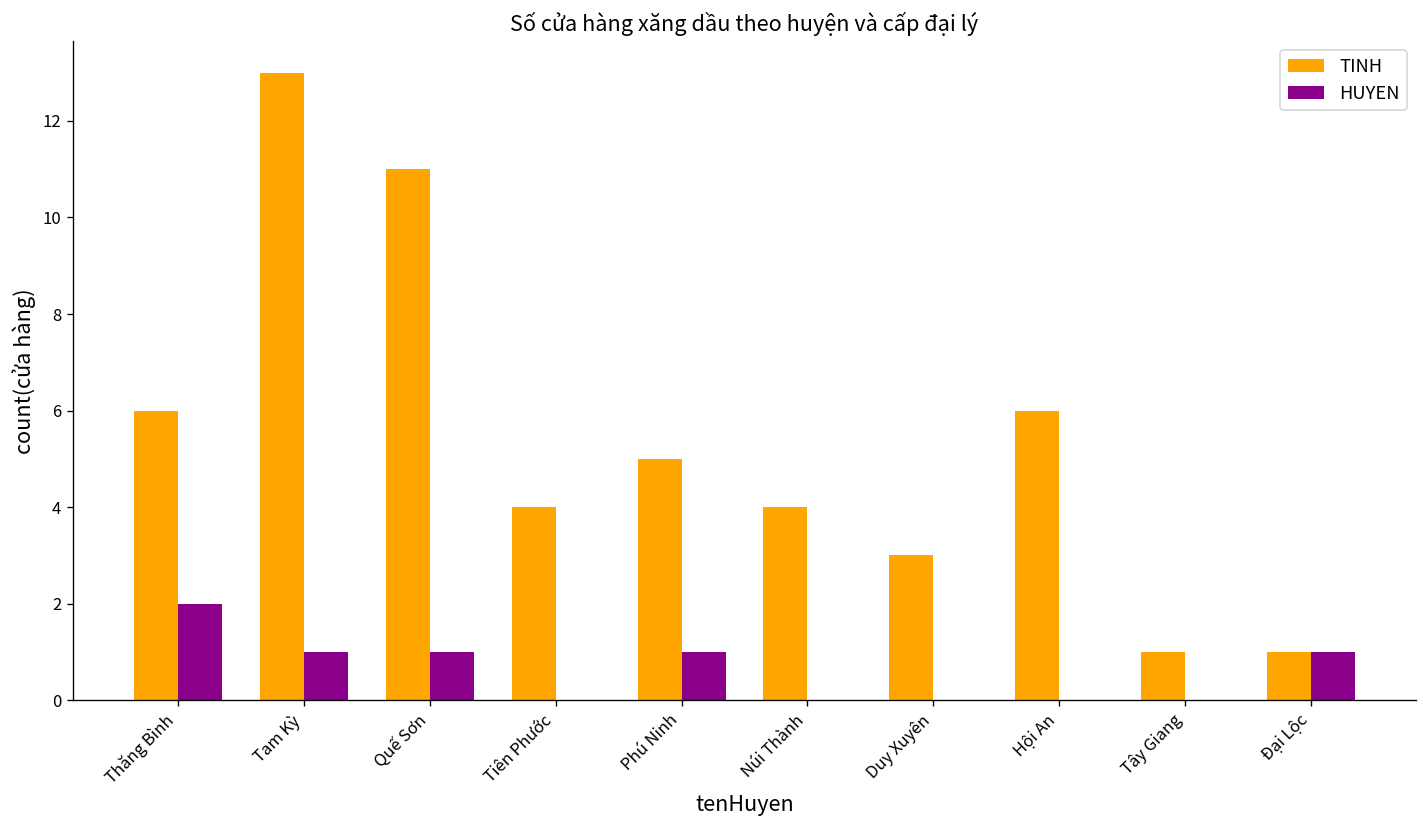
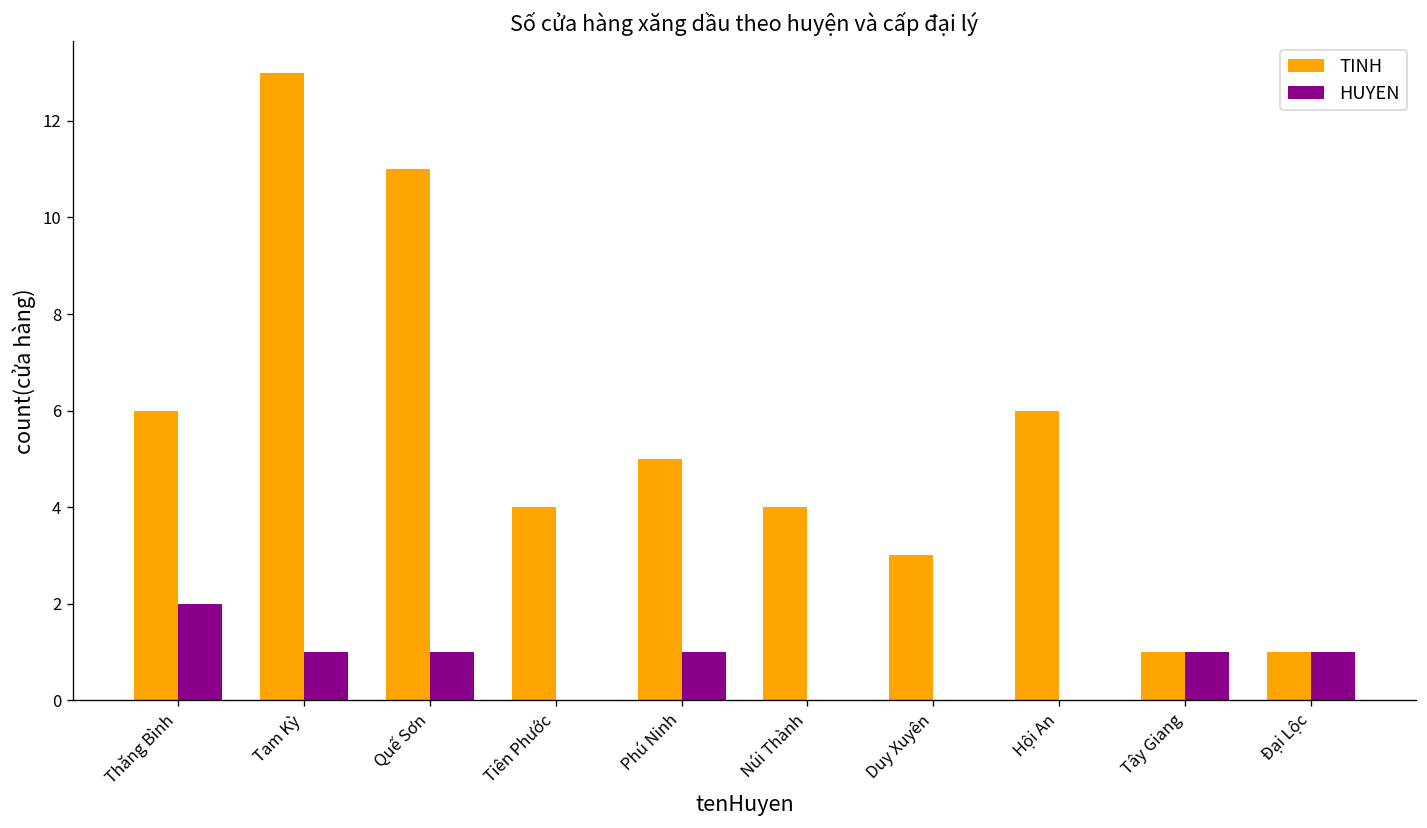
HUYEN, Tây Giang: 0 -> 1
